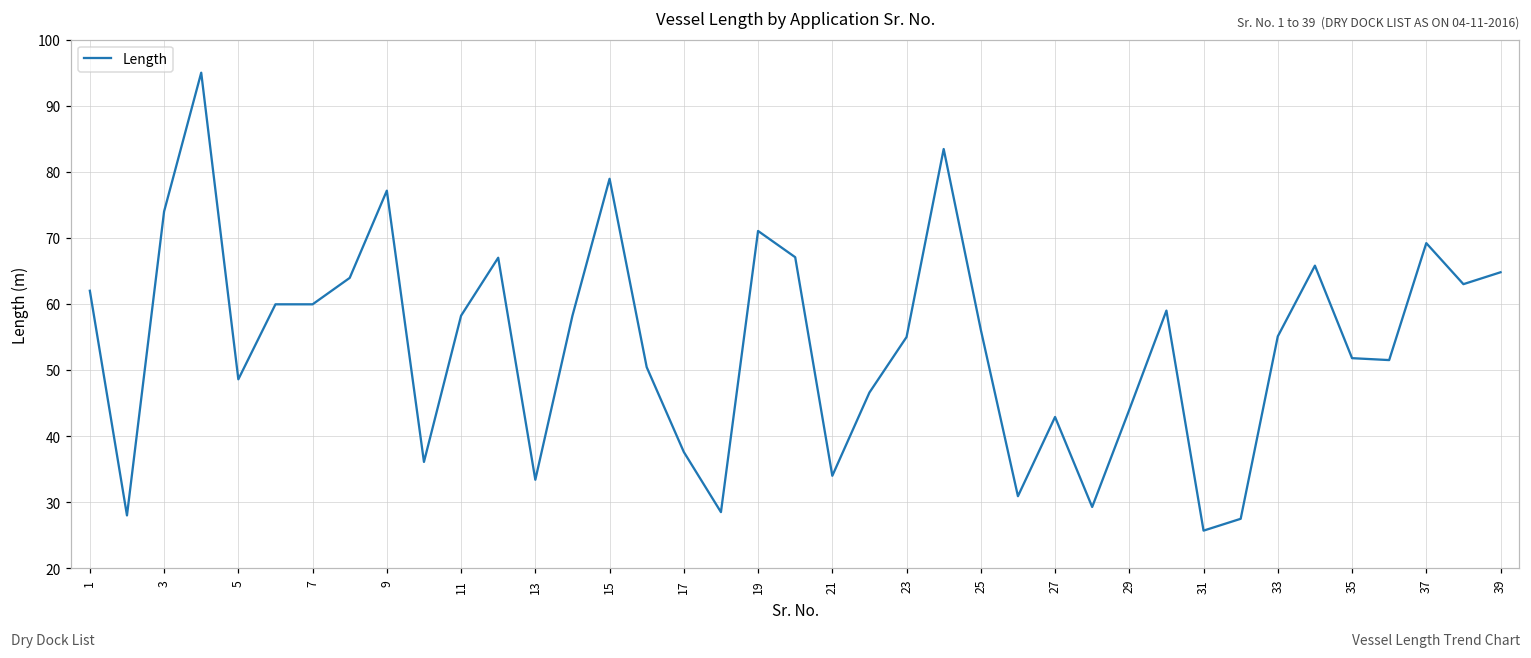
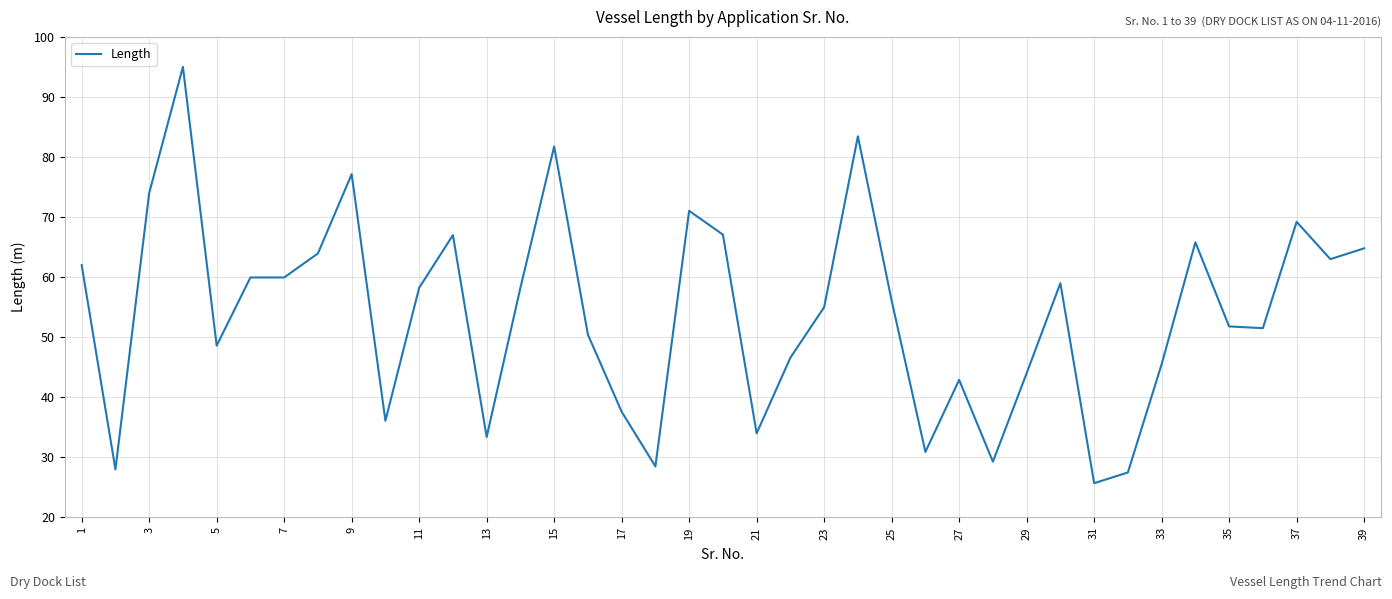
15: 79 -> 82
33: 55 -> 46
